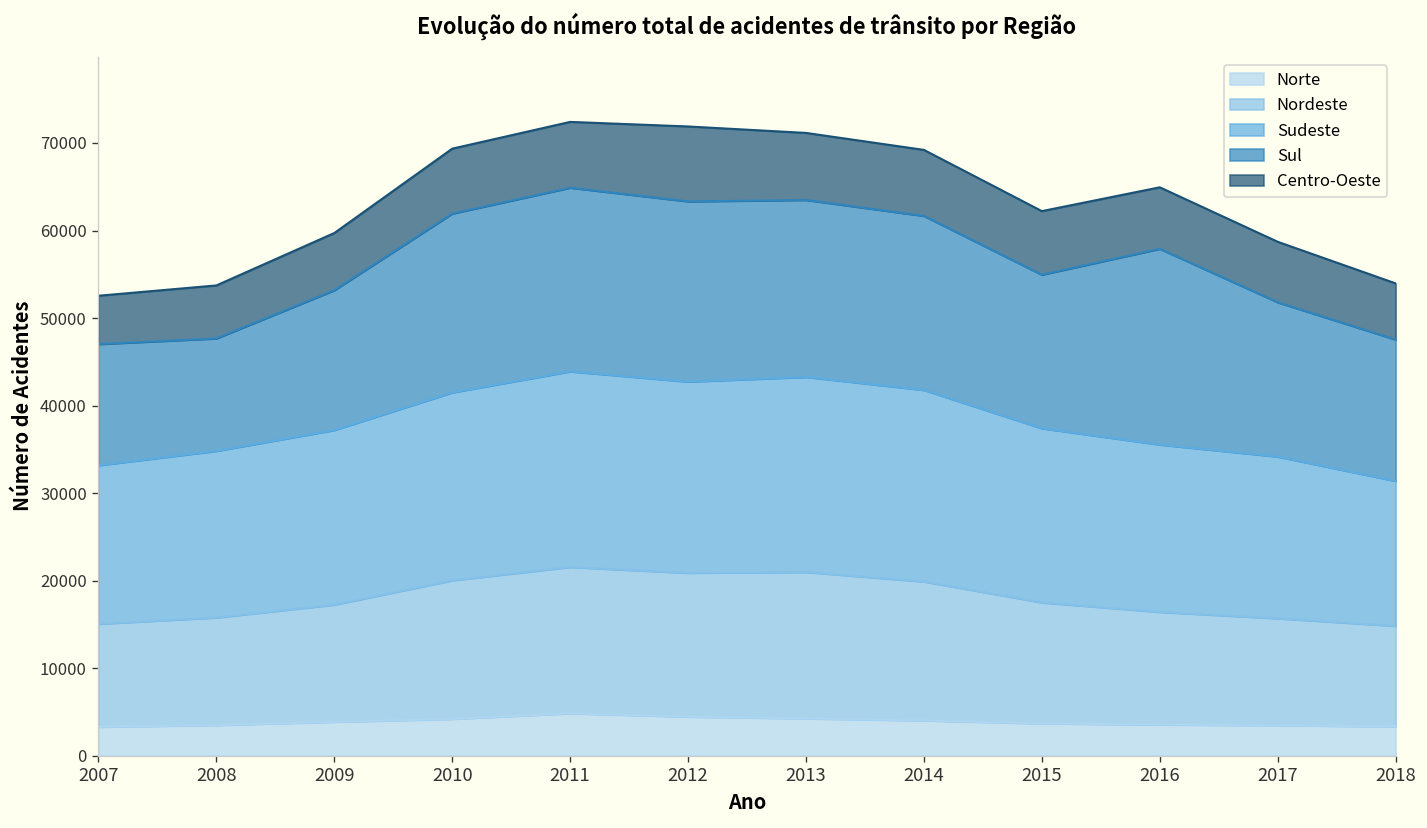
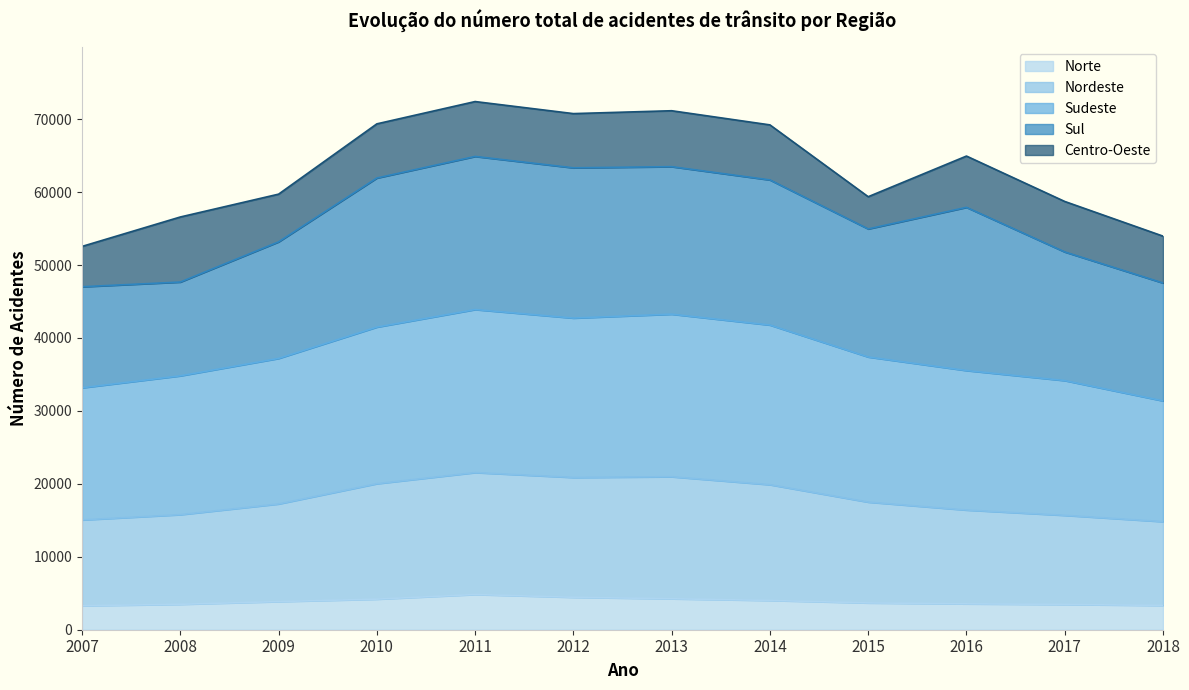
Centro-Oeste, 2008: 6000 -> 9000
Centro-Oeste, 2012: 9000 -> 7000
Centro-Oeste, 2015: 7000 -> 4000
